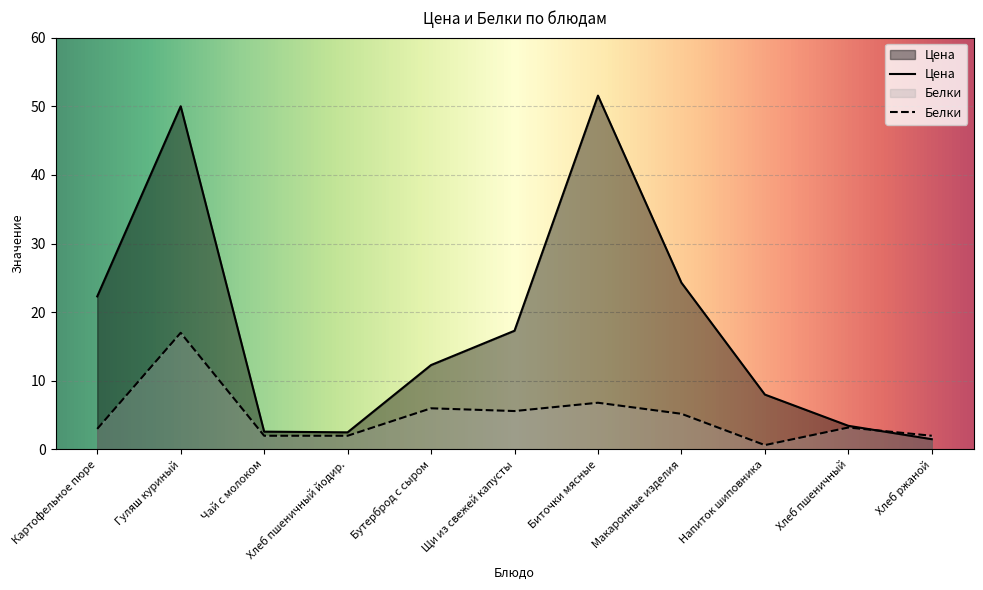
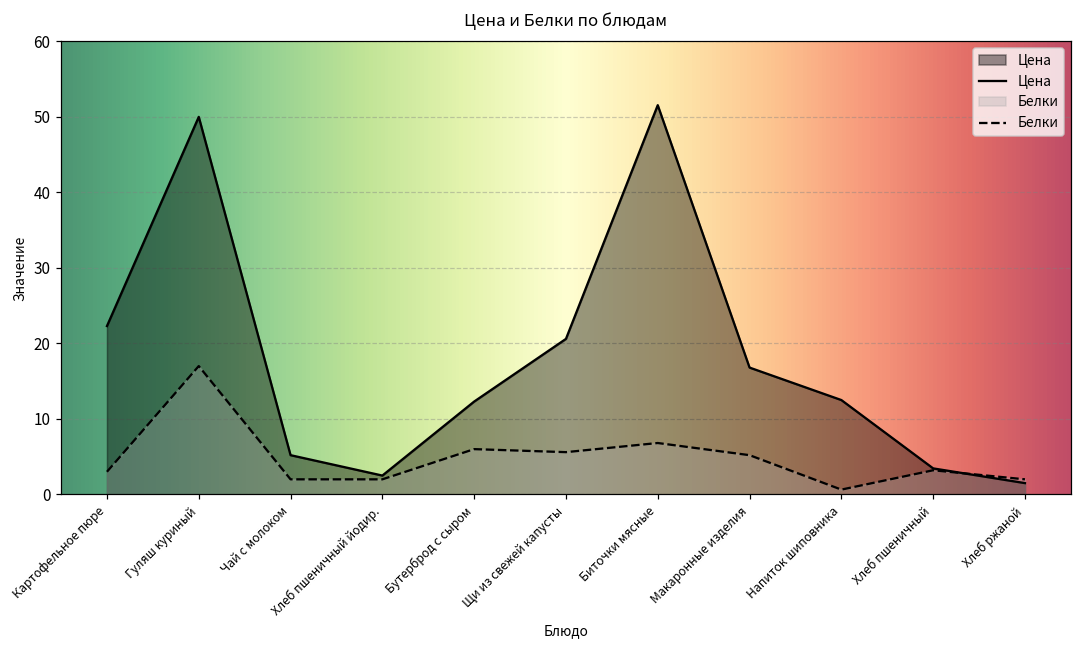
Цена, Чай с молоком: 3 -> 5
Цена, Щи из свежей капусты: 17 -> 21
Цена, Макаронные изделия: 24 -> 17
Цена, Напиток шиповника: 8 -> 13
